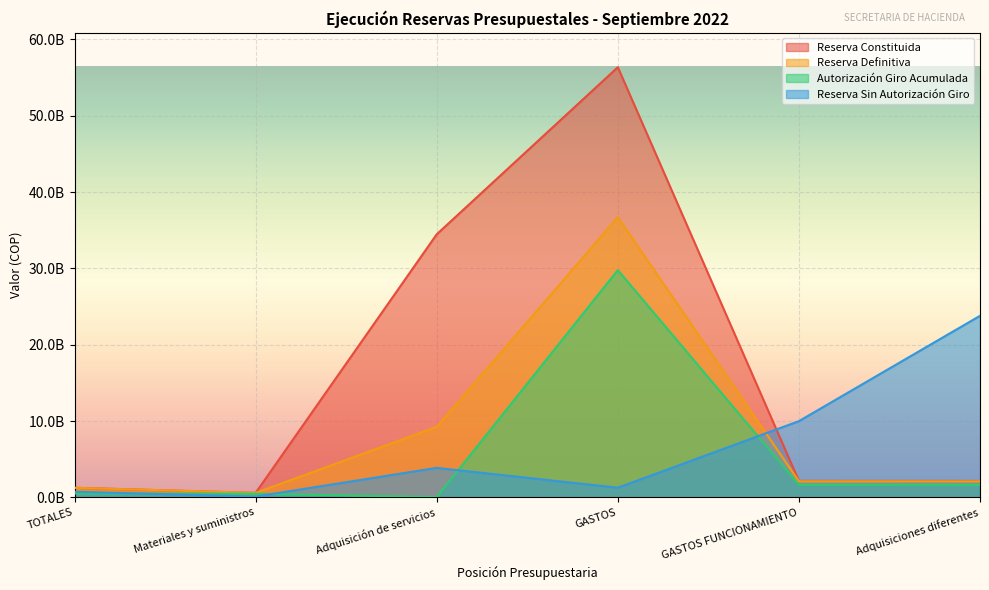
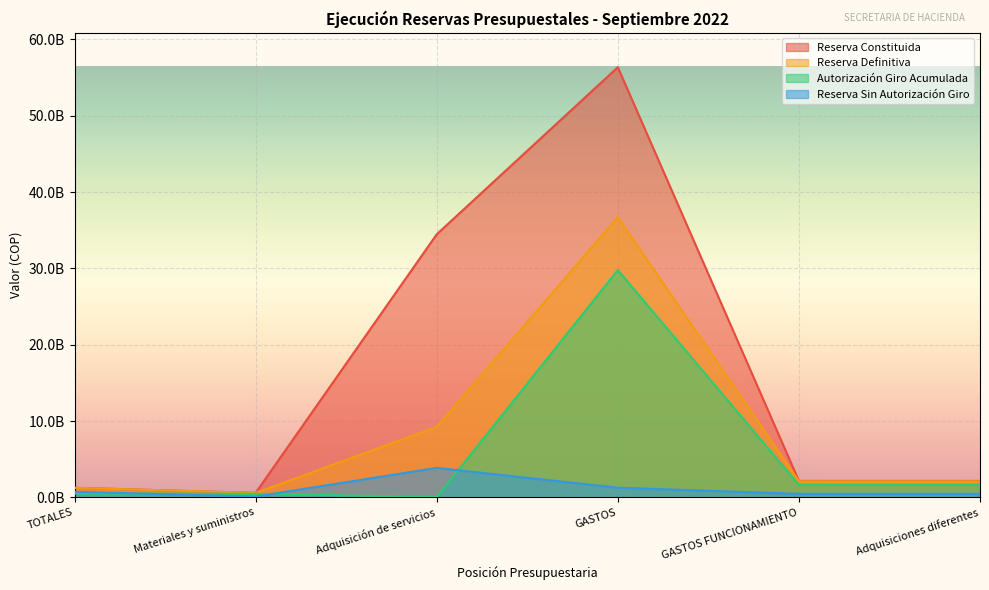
Reserva Sin Autorización Giro, GASTOS FUNCIONAMIENTO: 10000000000 -> 0
Reserva Sin Autorización Giro, Adquisiciones diferentes: 24000000000 -> 0
